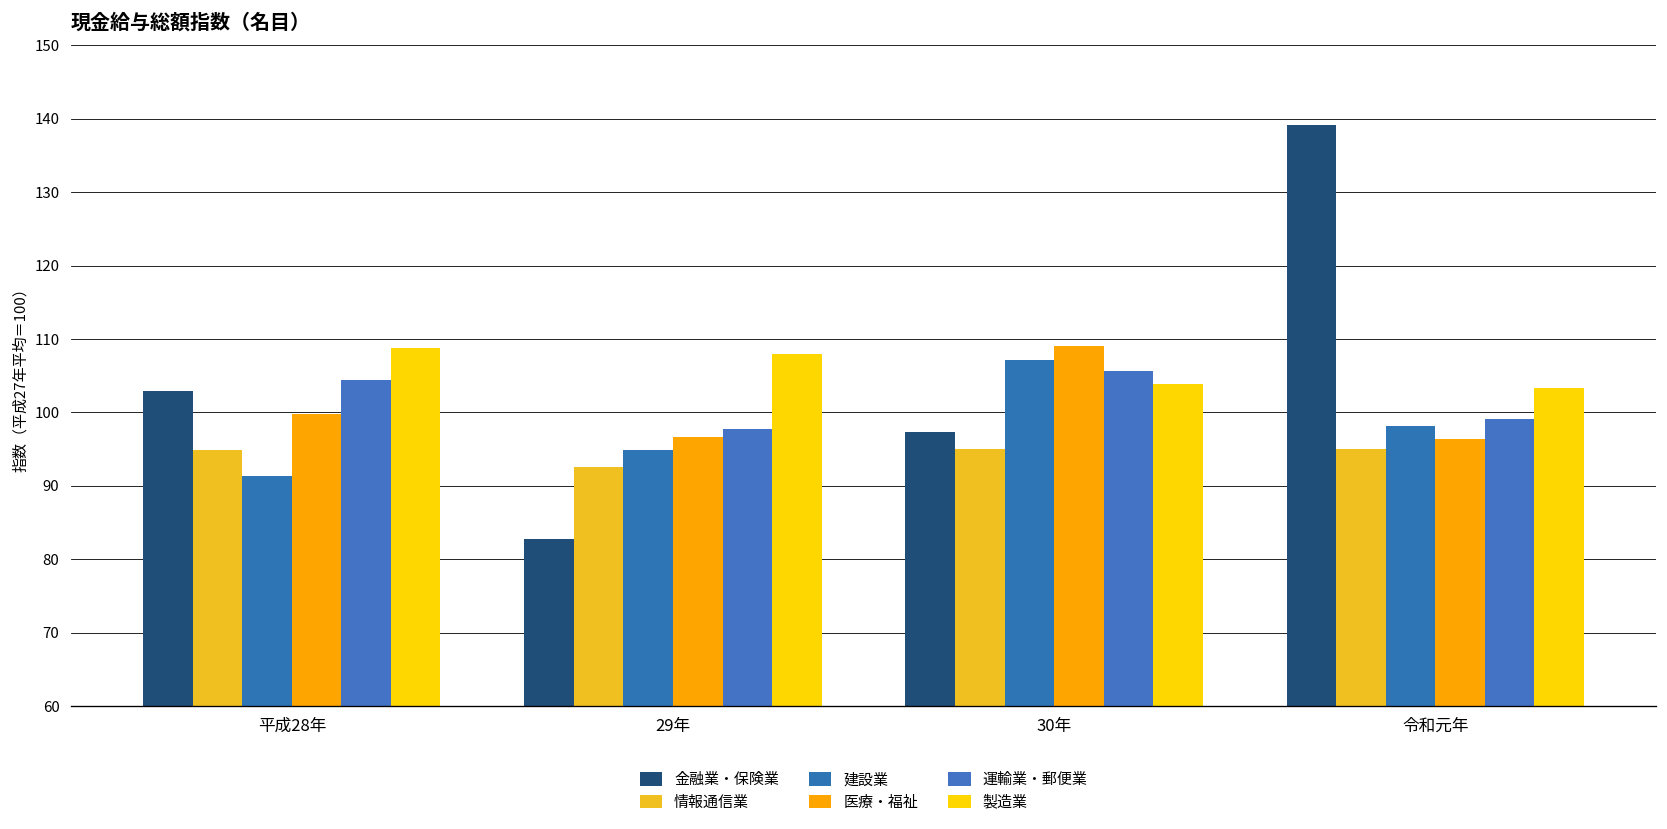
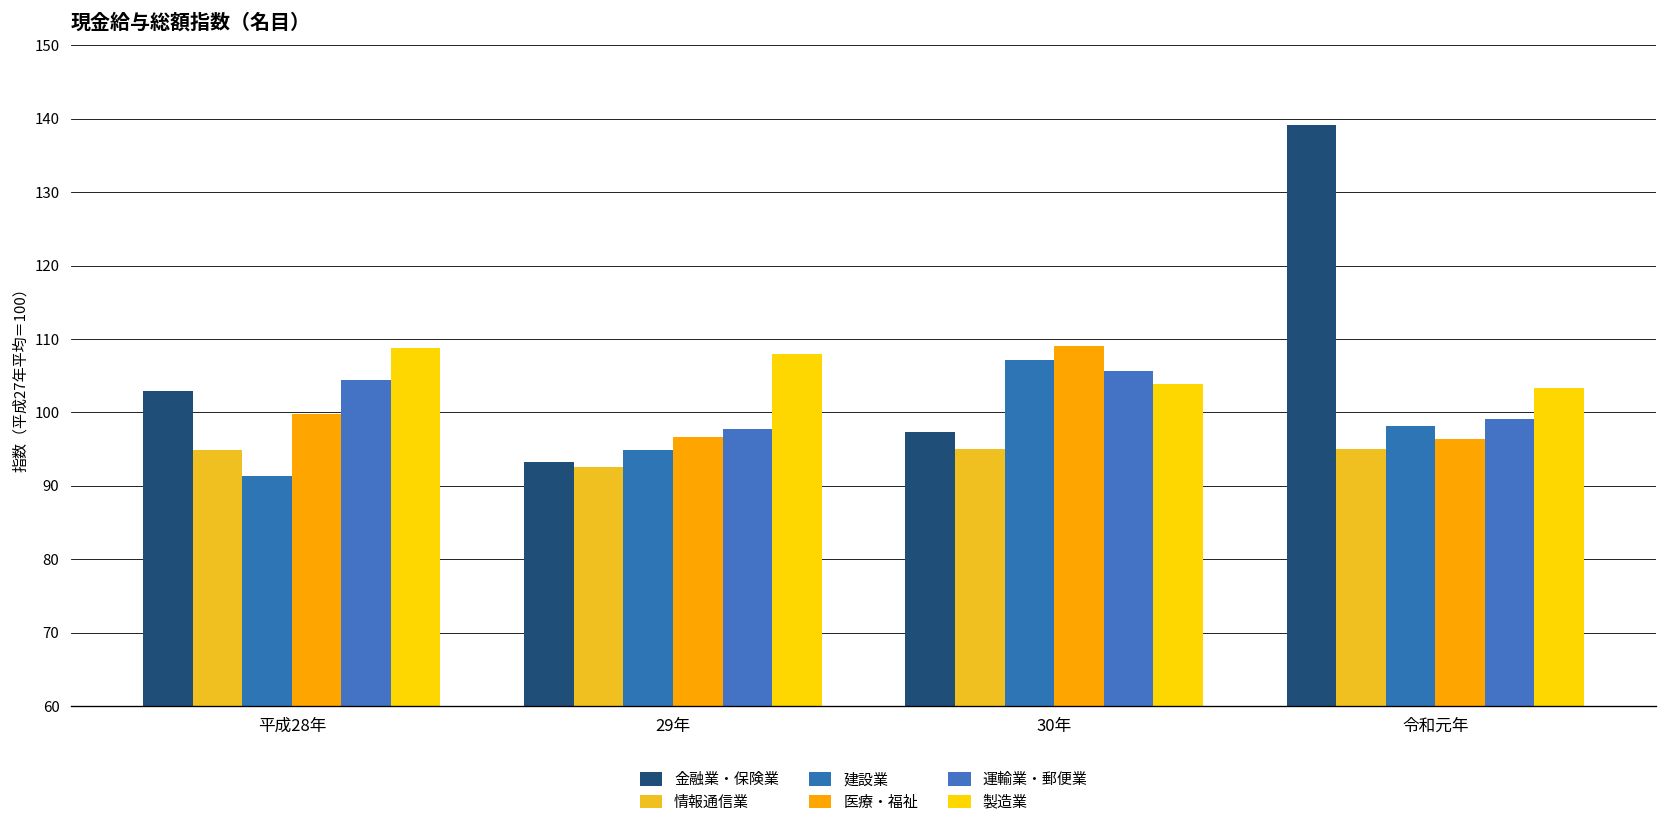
金融業・保険業, 29年: 83 -> 93
